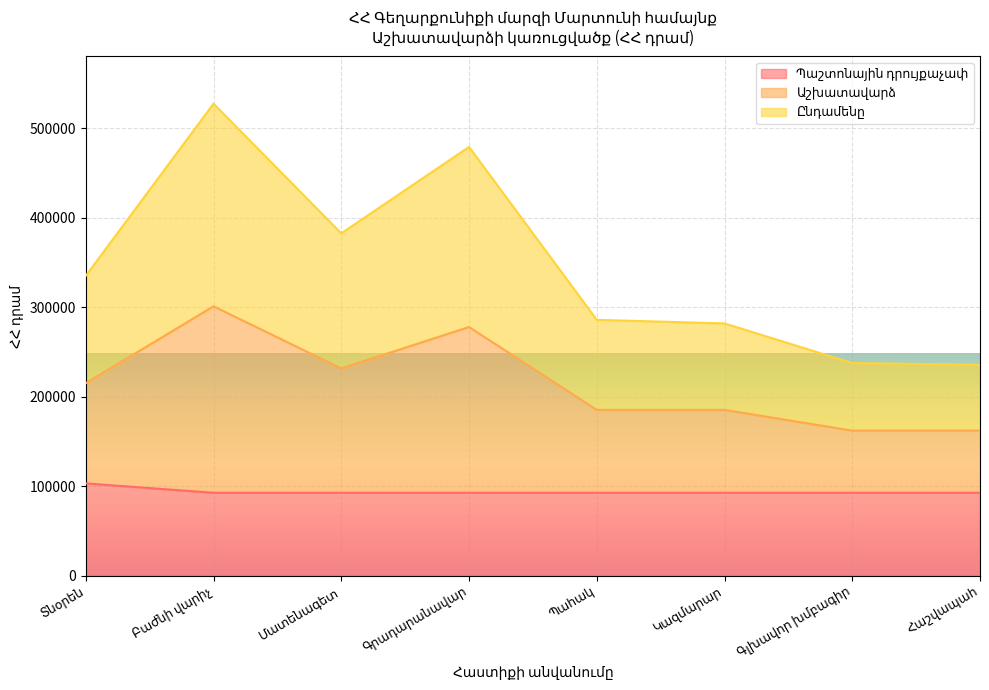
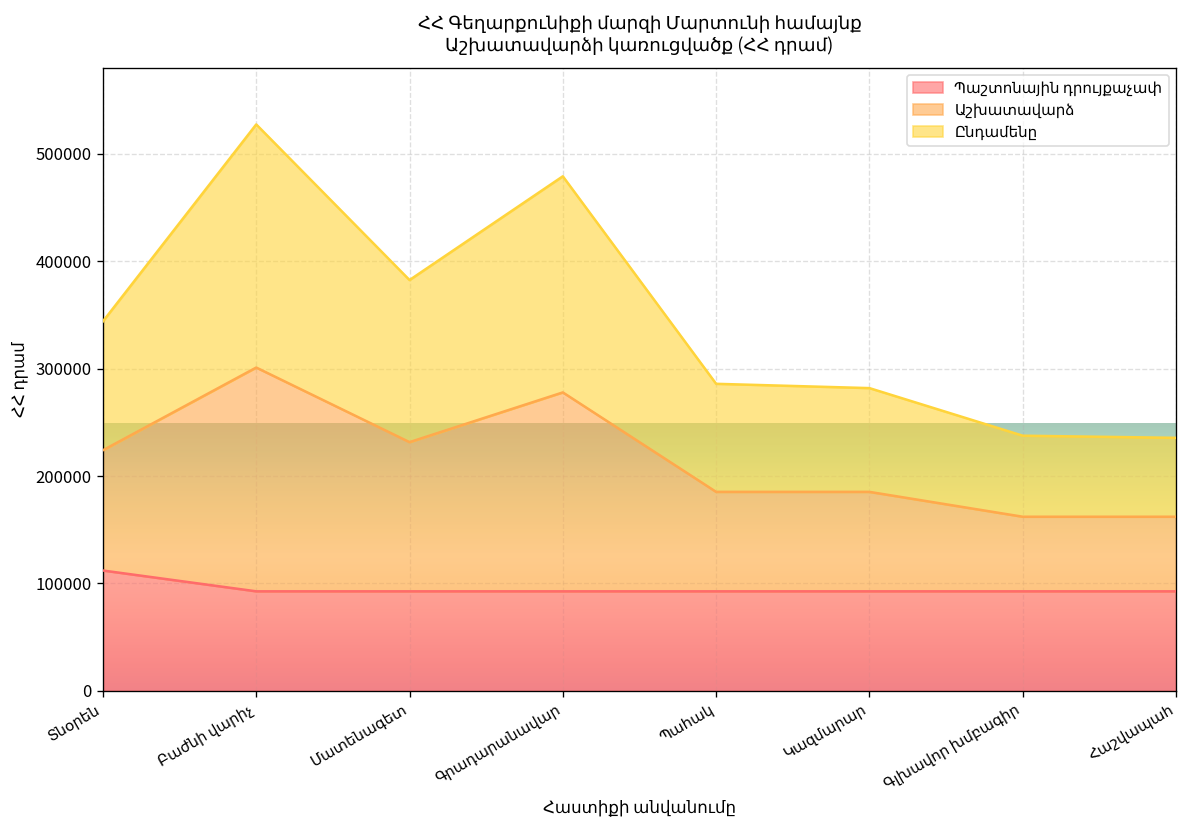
Պաշտոնային դրույքաչափ, Տնօրեն: 100000 -> 110000
